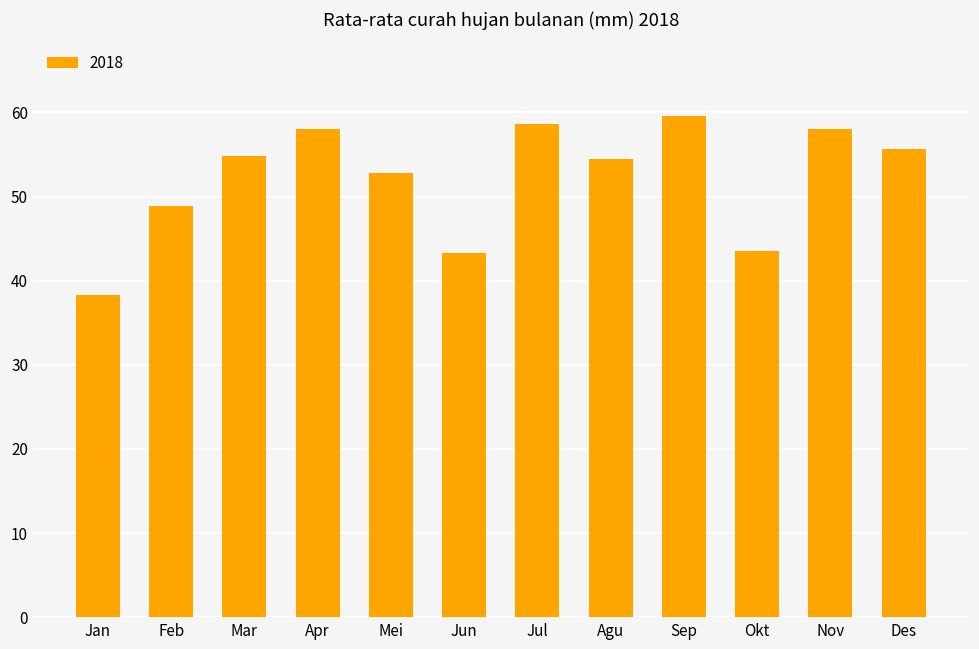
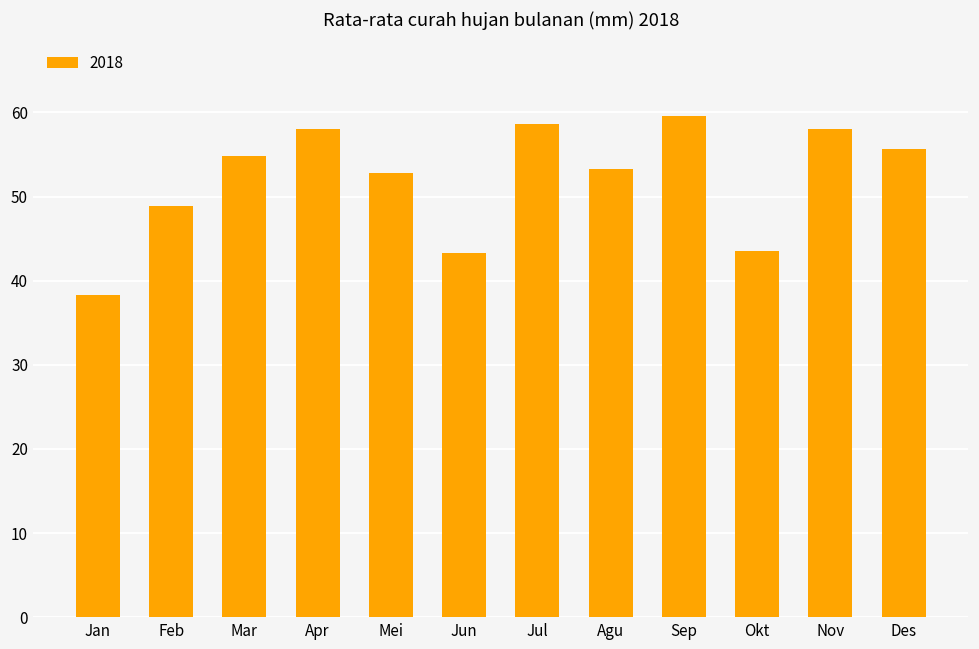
Agu: 54 -> 53
